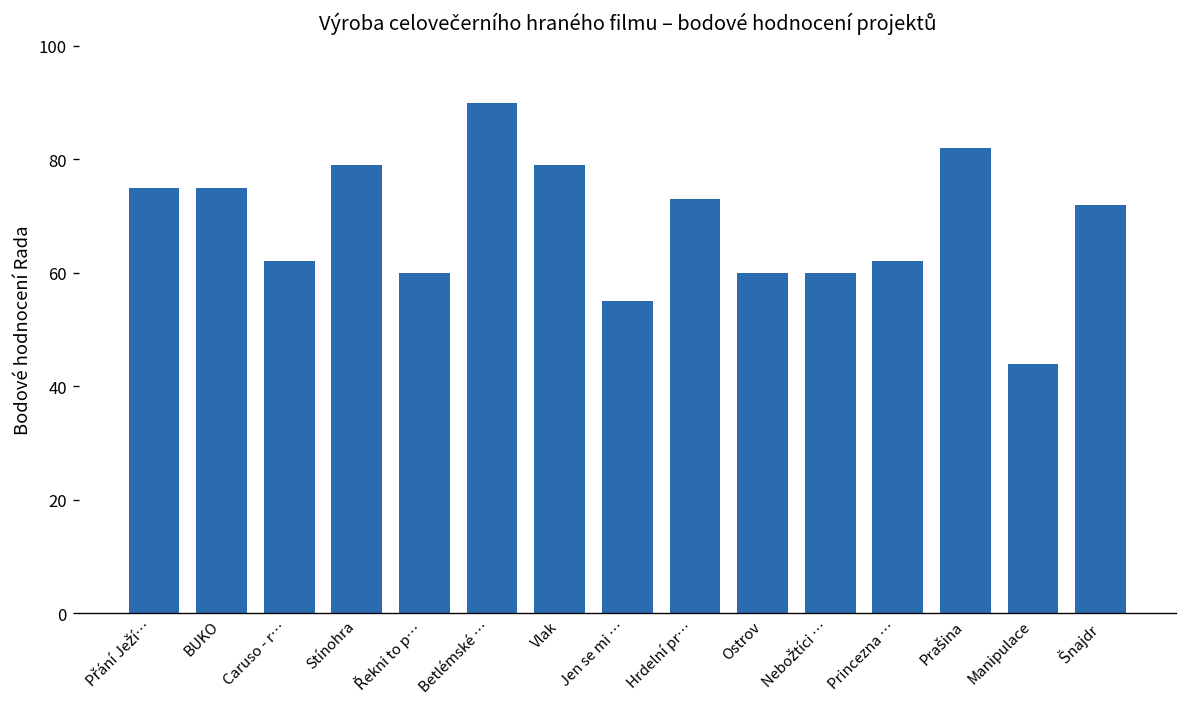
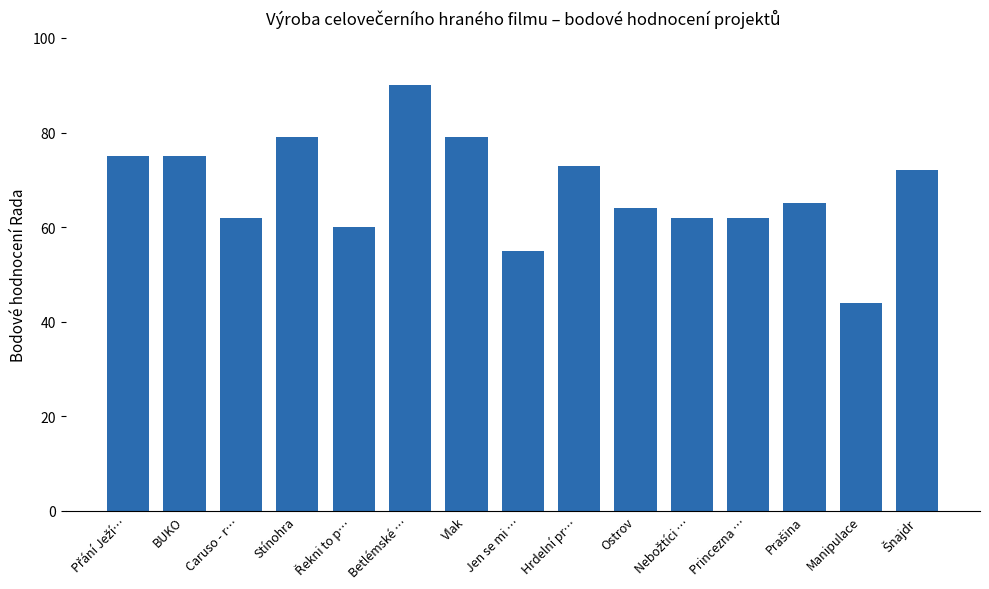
Ostrov: 60 -> 64
Nebožtíci …: 60 -> 62
Prašina: 82 -> 65
